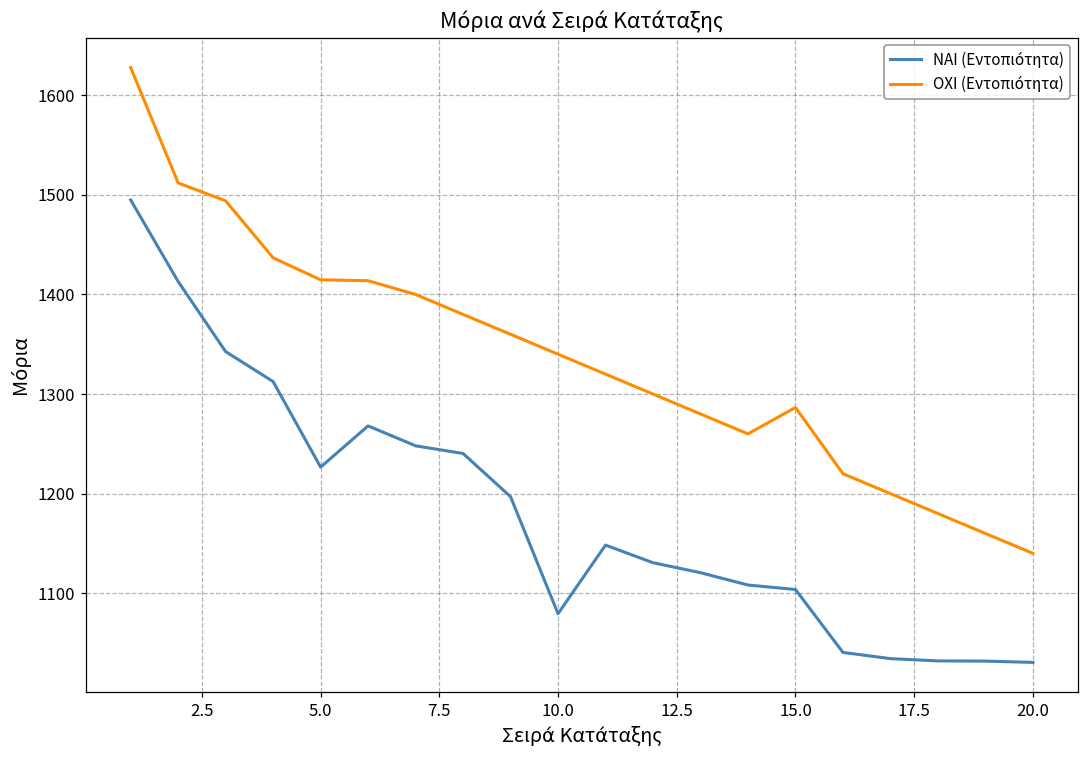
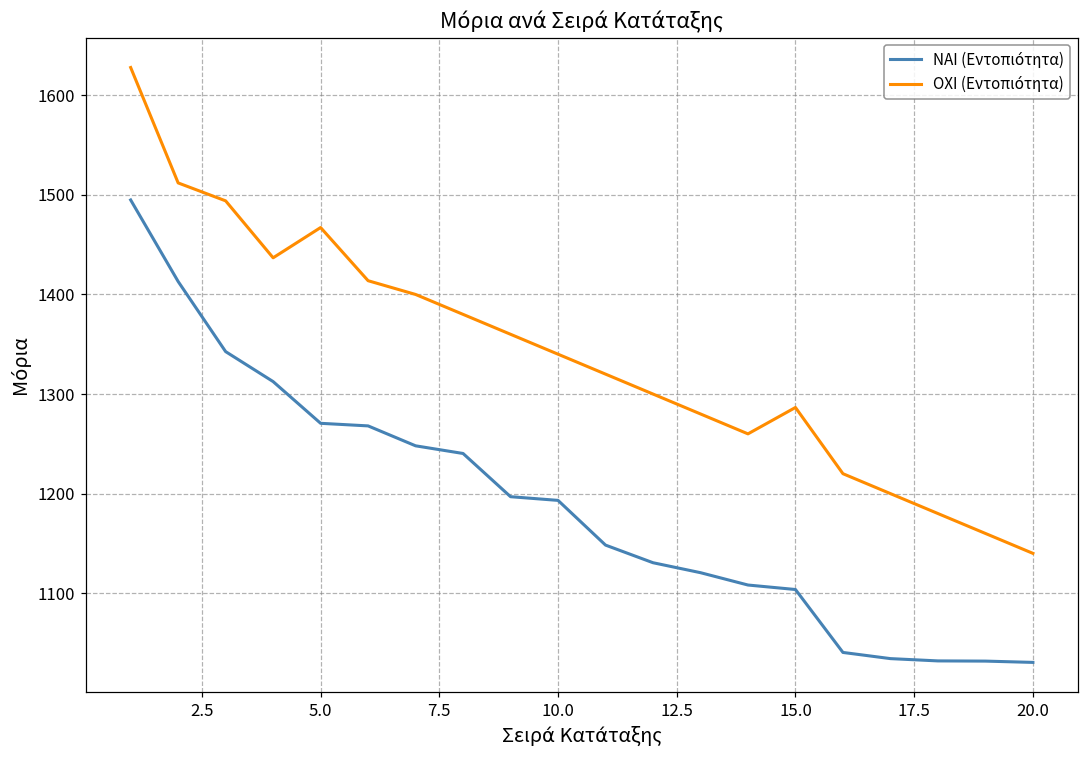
NAI (Εντοπιότητα), 5.0: 1230 -> 1270
OXI (Εντοπιότητα), 5.0: 1410 -> 1470
NAI (Εντοπιότητα), 10.0: 1080 -> 1190
